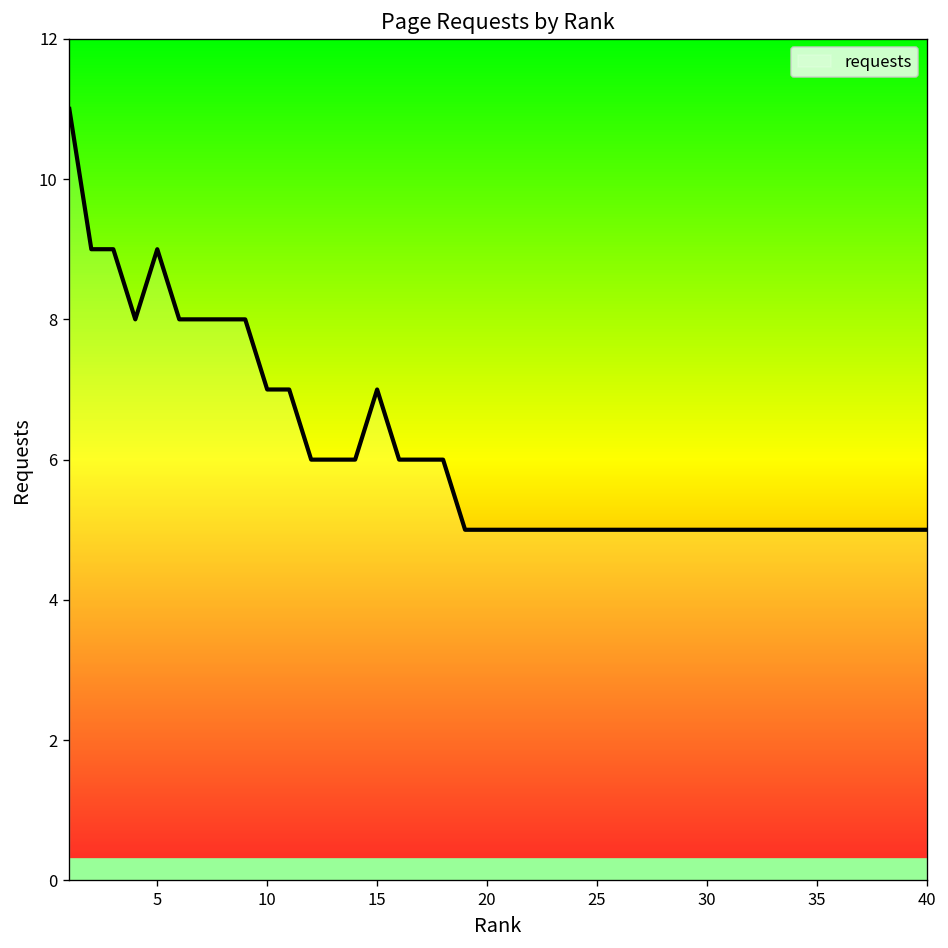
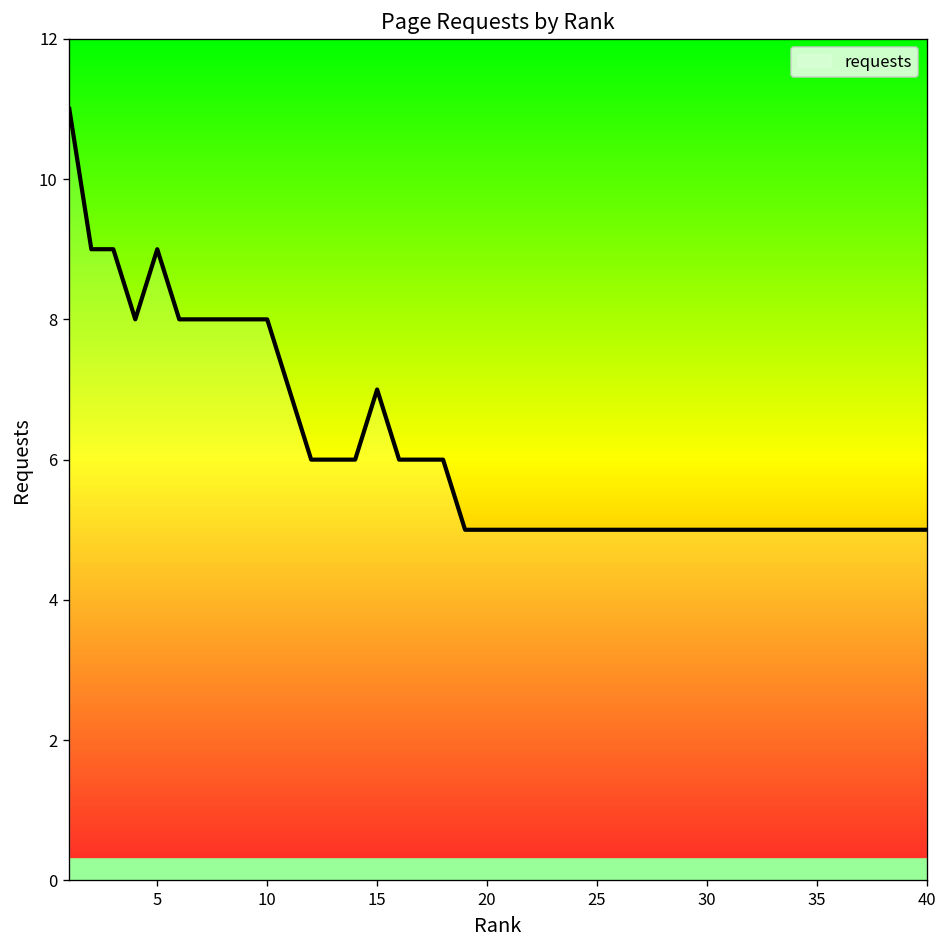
10: 7 -> 8
